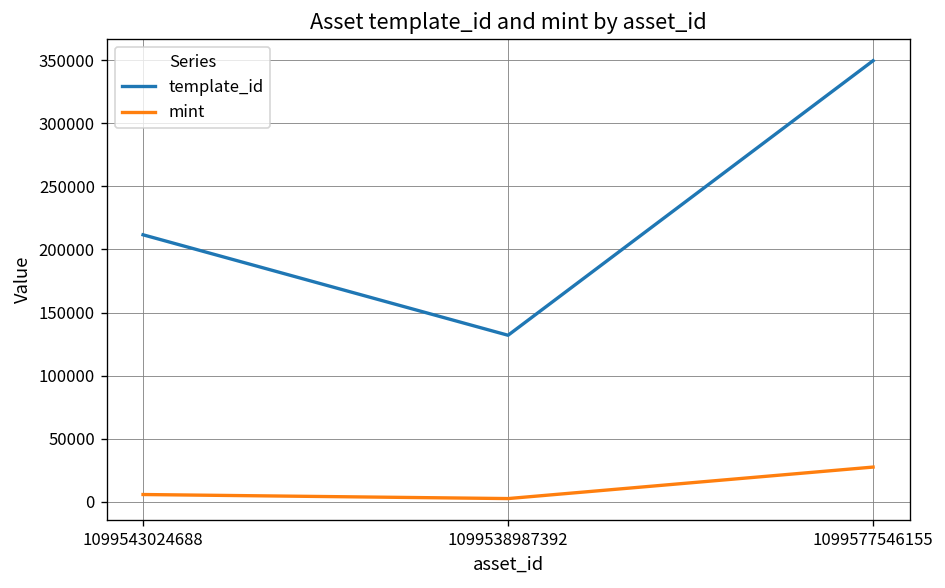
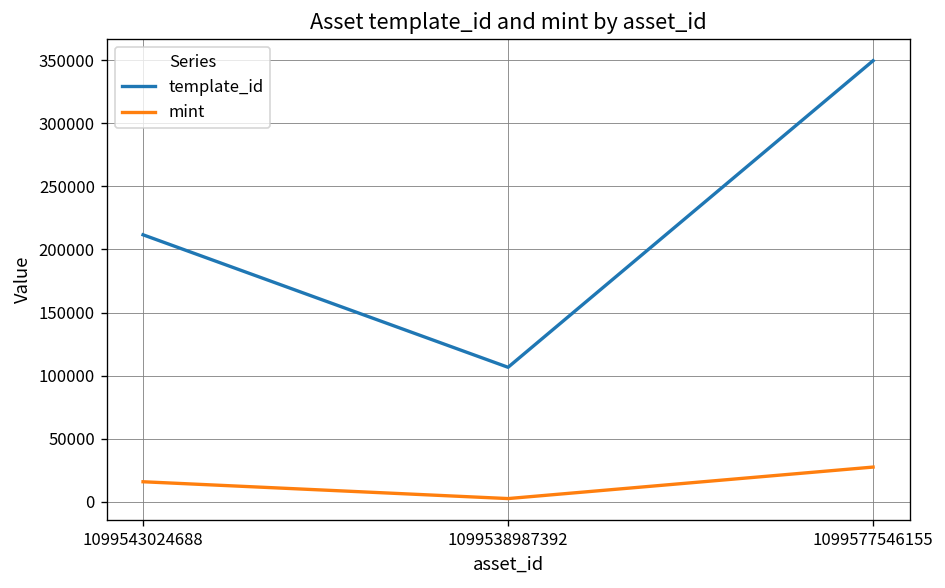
mint, 1099543024688: 6000 -> 16000
template_id, 1099538987392: 132000 -> 107000
